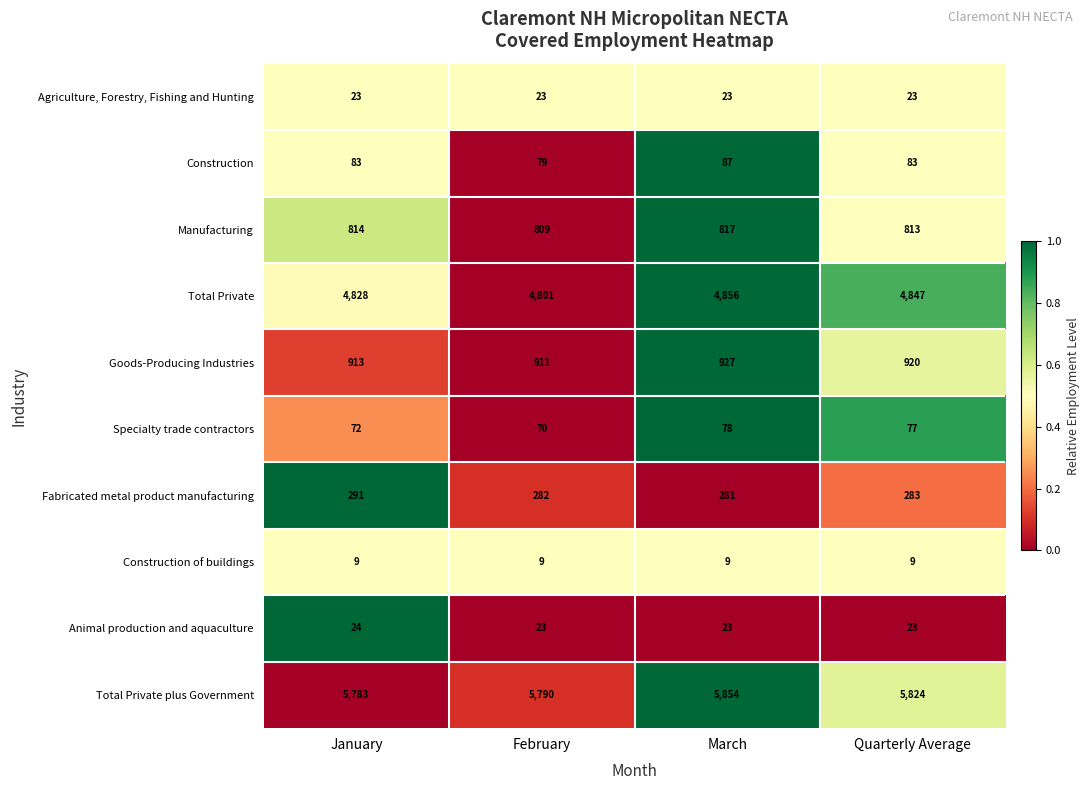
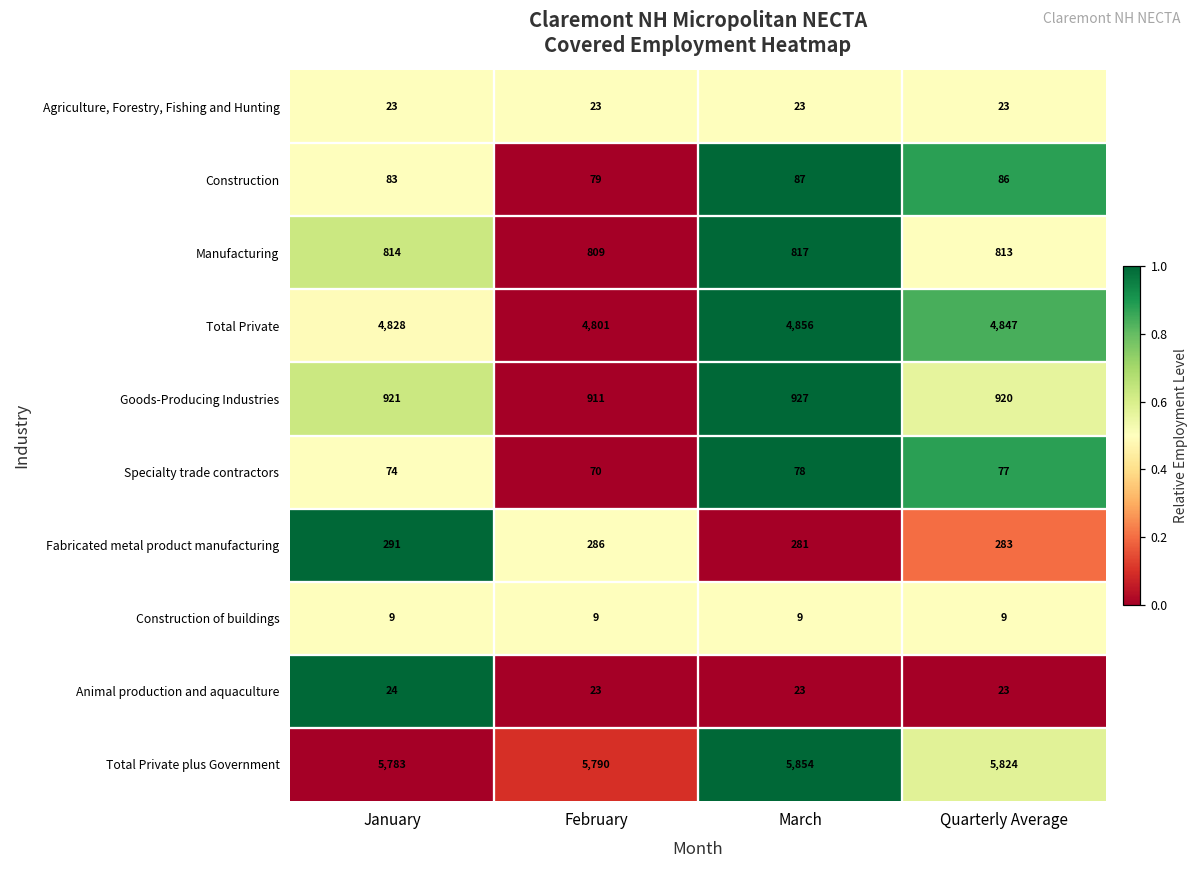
Construction, Quarterly Average: 83 -> 86
Goods-Producing Industries, January: 913 -> 921
Specialty trade contractors, January: 72 -> 74
Fabricated metal product manufacturing, February: 282 -> 286
